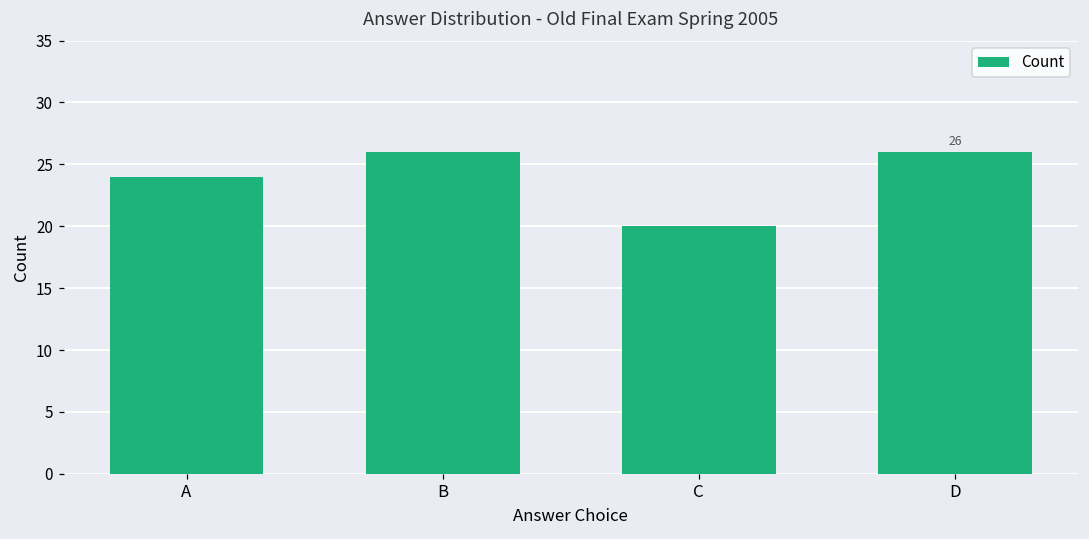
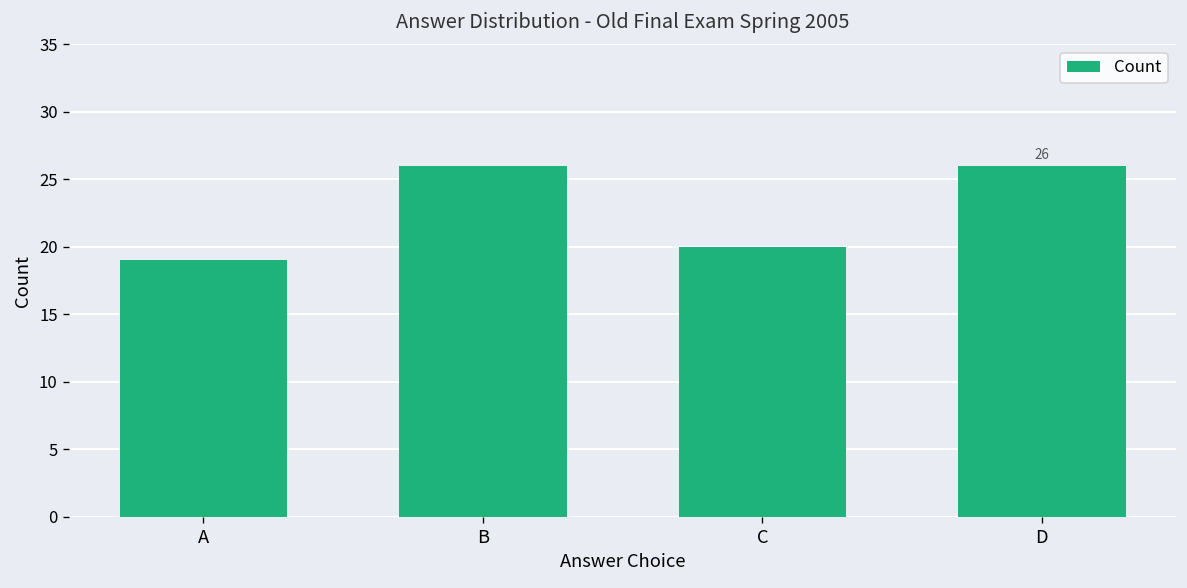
A: 24 -> 19
